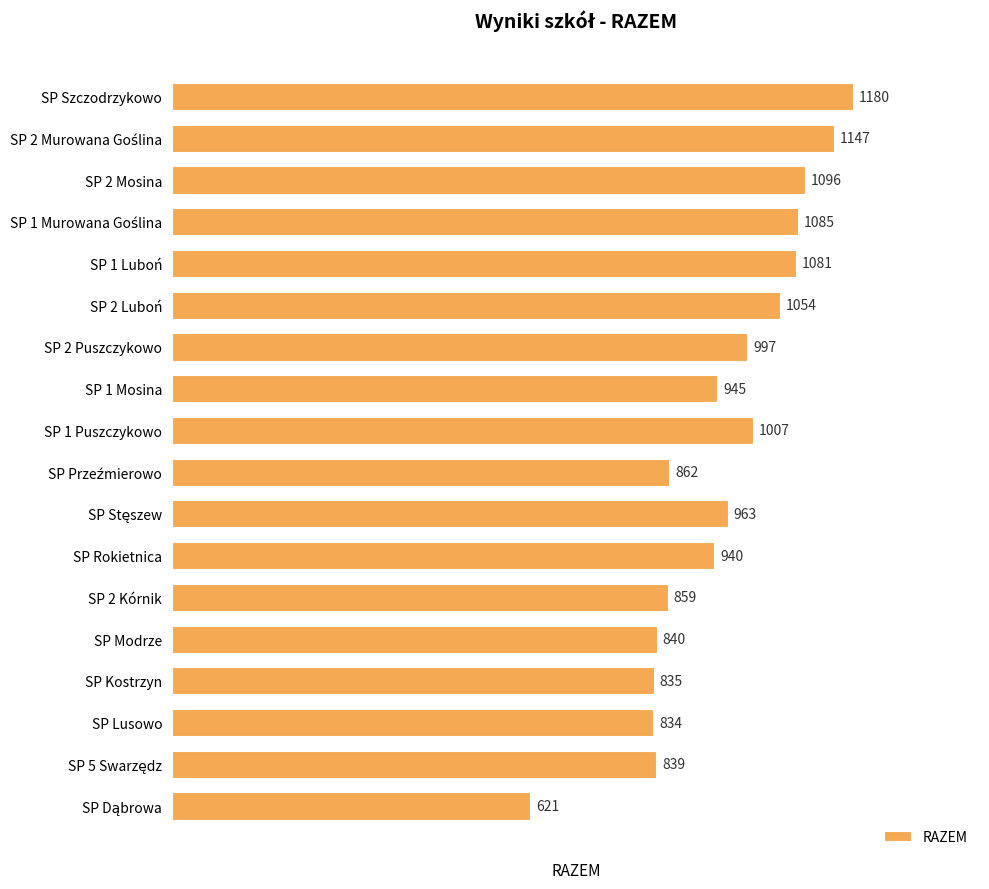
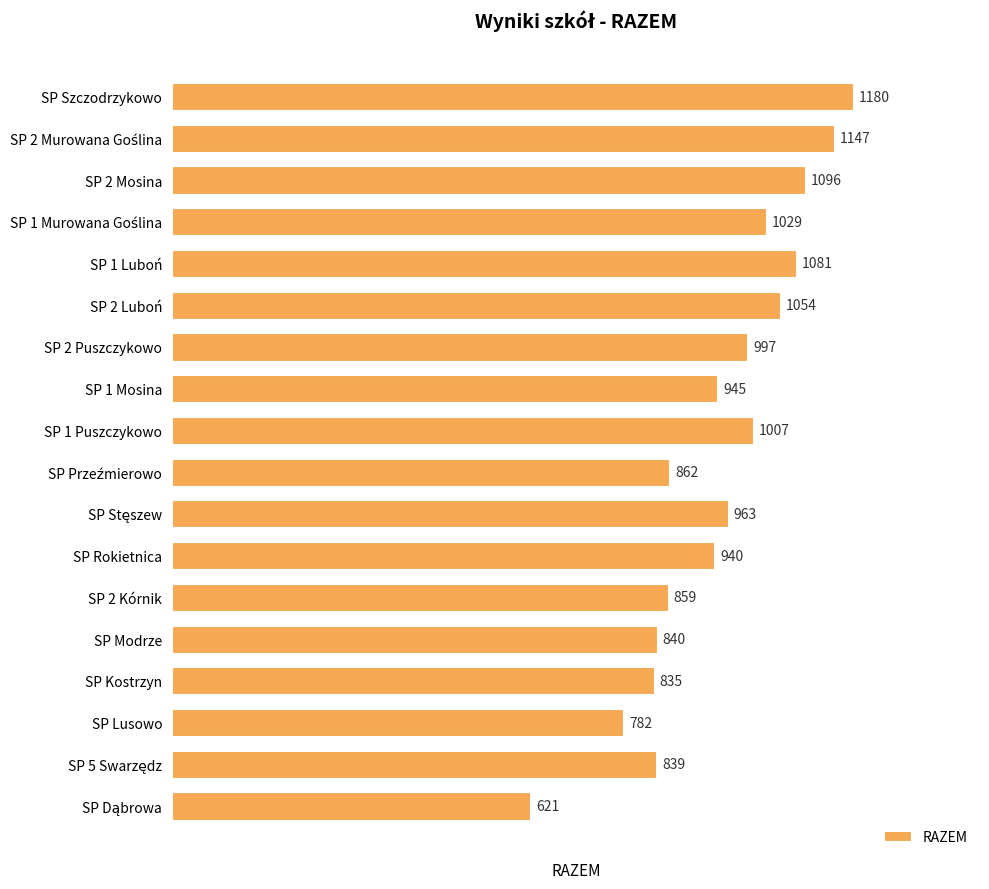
SP 1 Murowana Goślina: 1085 -> 1029
SP Lusowo: 834 -> 782
